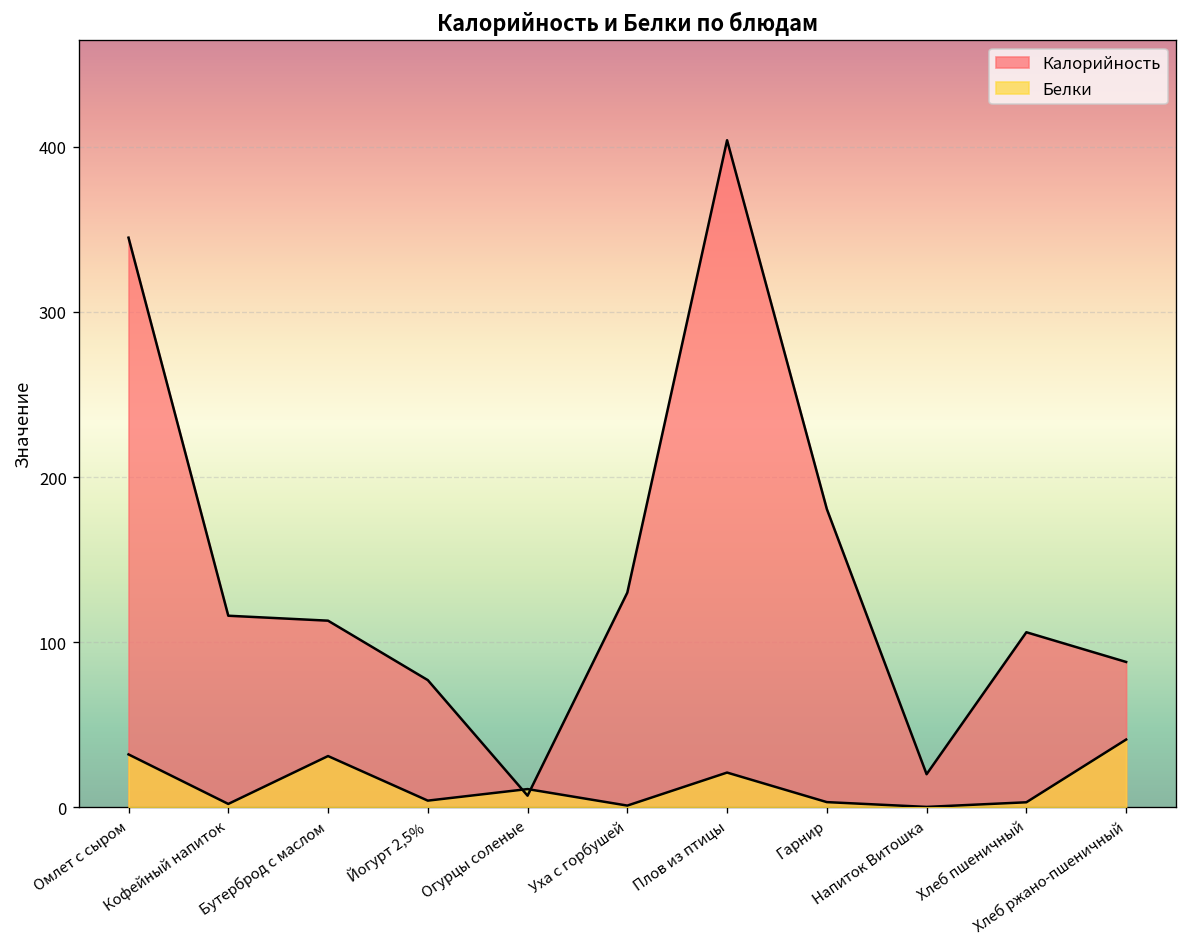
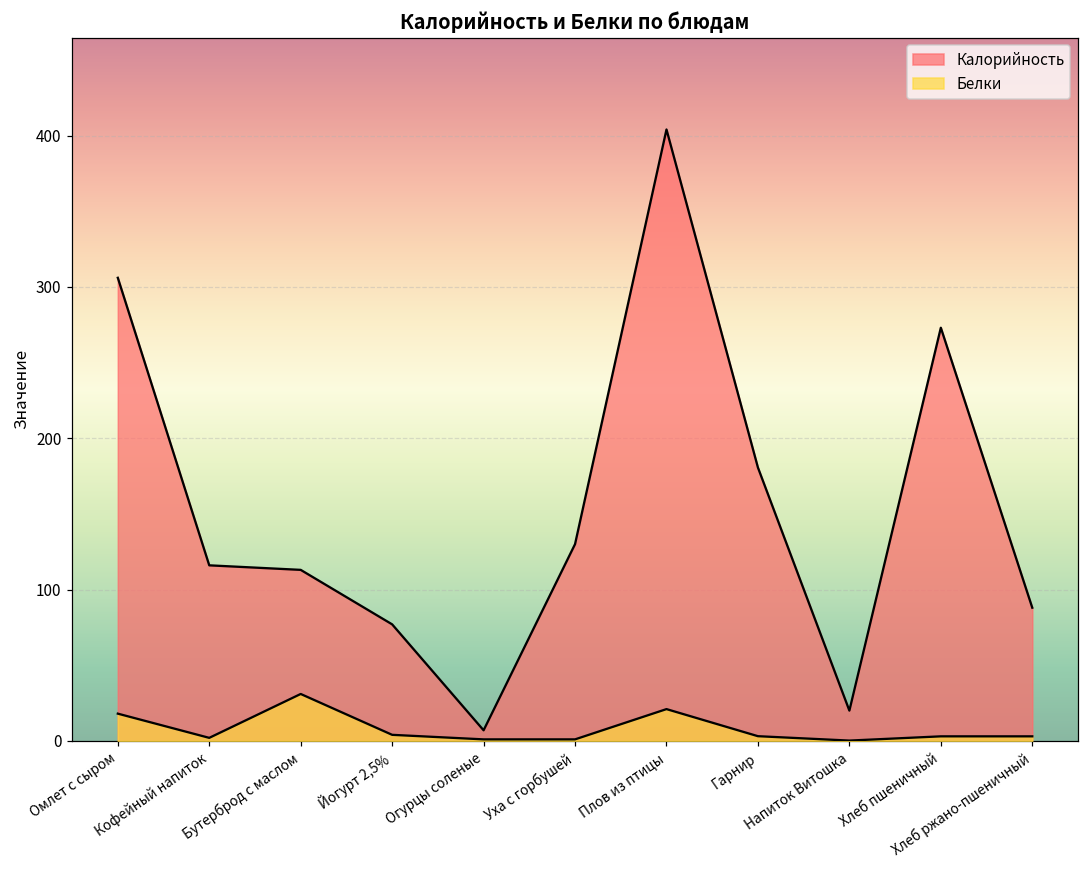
Калорийность, Омлет с сыром: 345 -> 306
Белки, Омлет с сыром: 32 -> 18
Белки, Огурцы соленые: 11 -> 1
Калорийность, Хлеб пшеничный: 106 -> 273
Белки, Хлеб ржано-пшеничный: 41 -> 3
